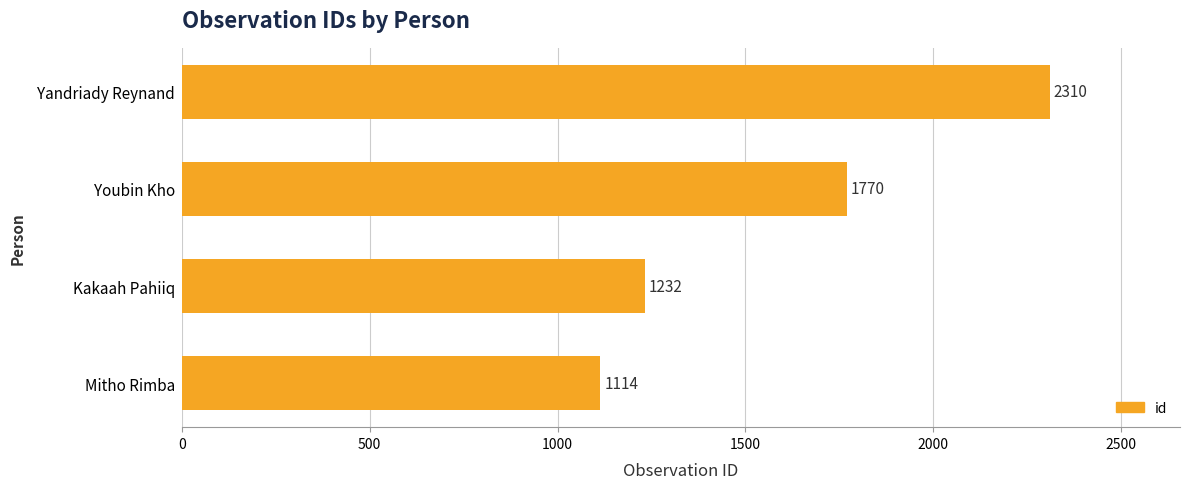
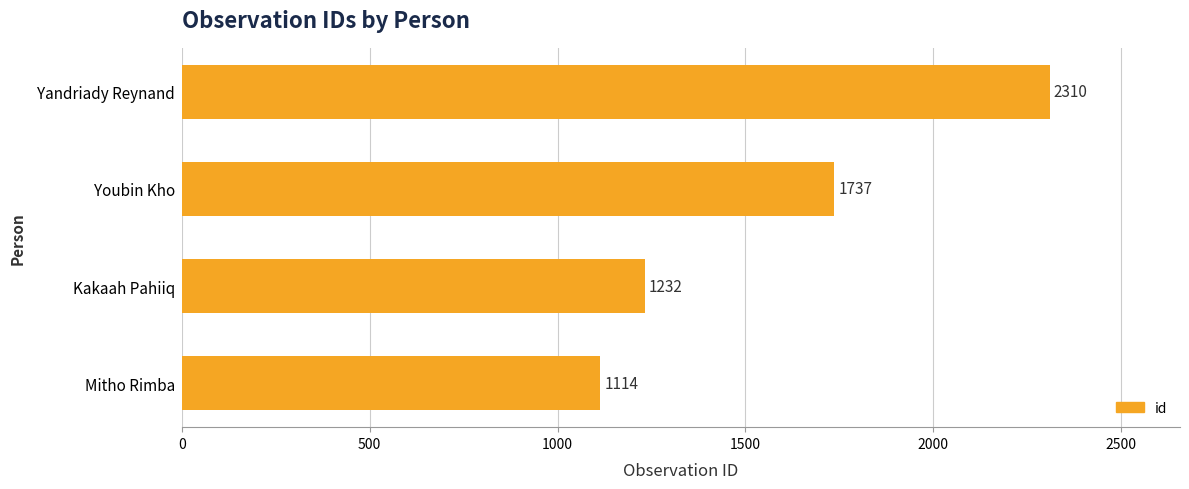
Youbin Kho: 1770 -> 1737
